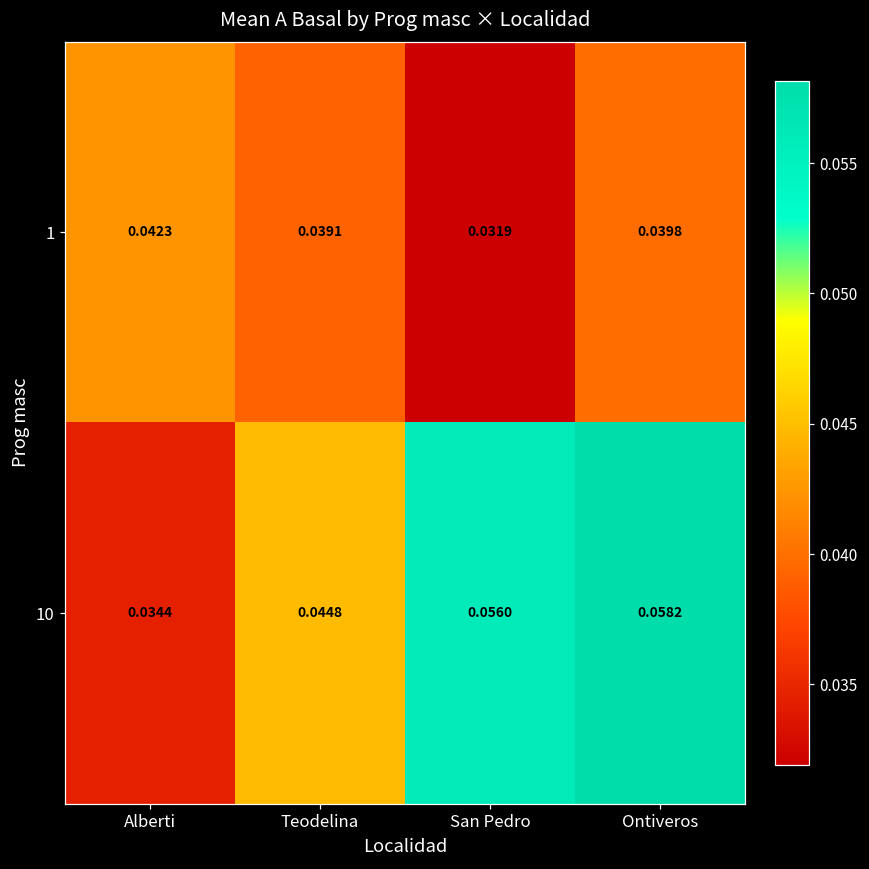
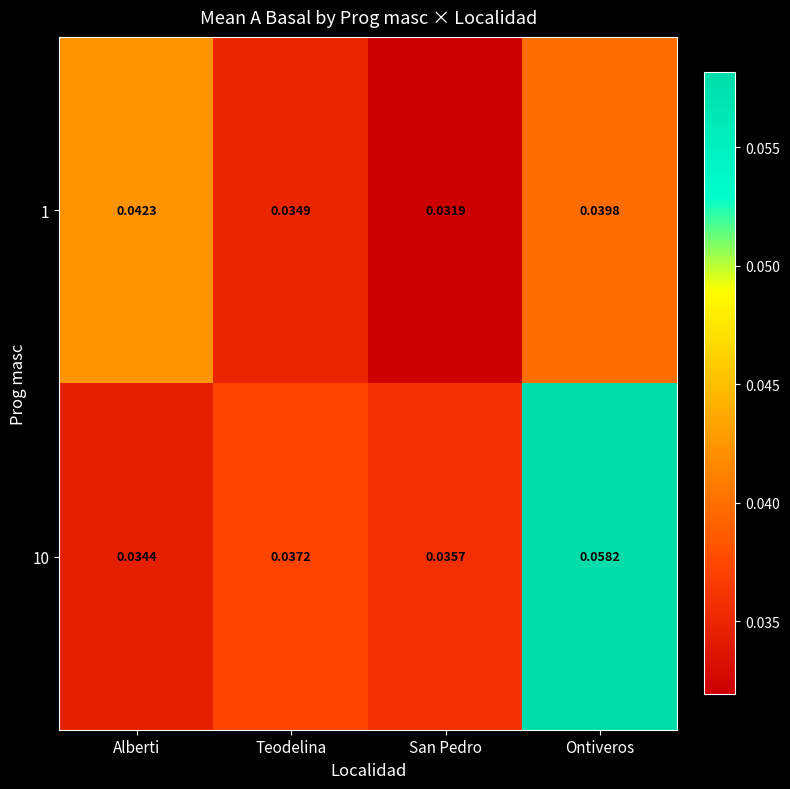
1, Teodelina: 0.0391 -> 0.0349
10, Teodelina: 0.0448 -> 0.0372
10, San Pedro: 0.0560 -> 0.0357
